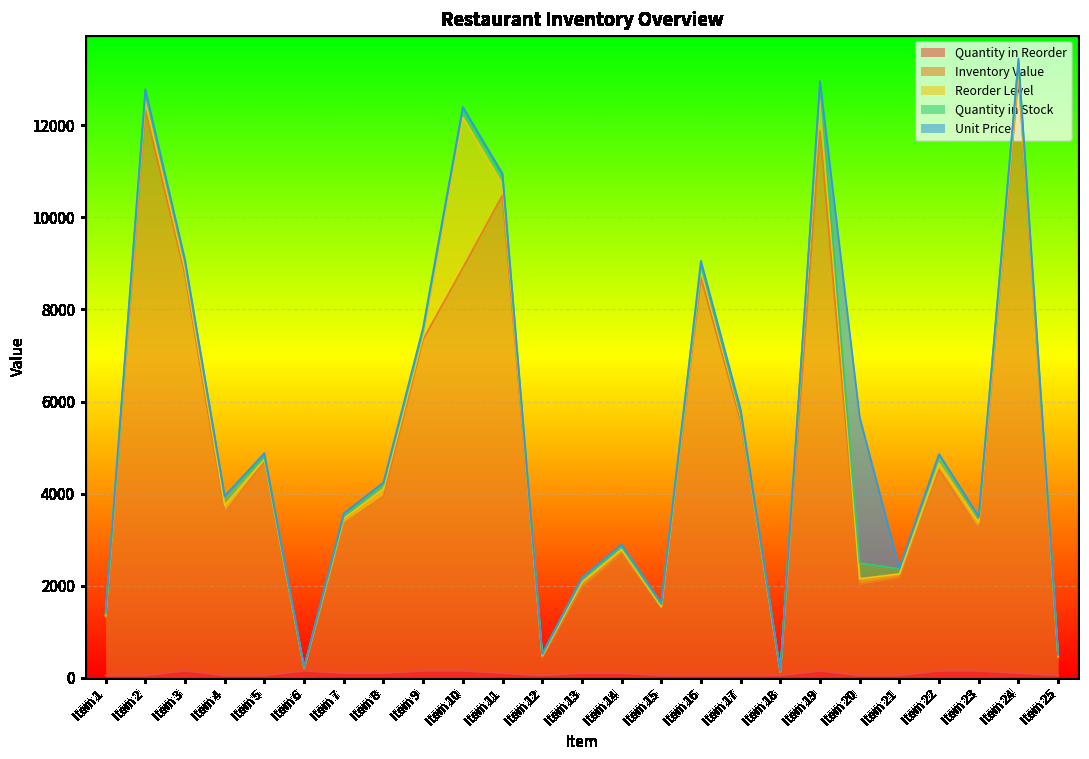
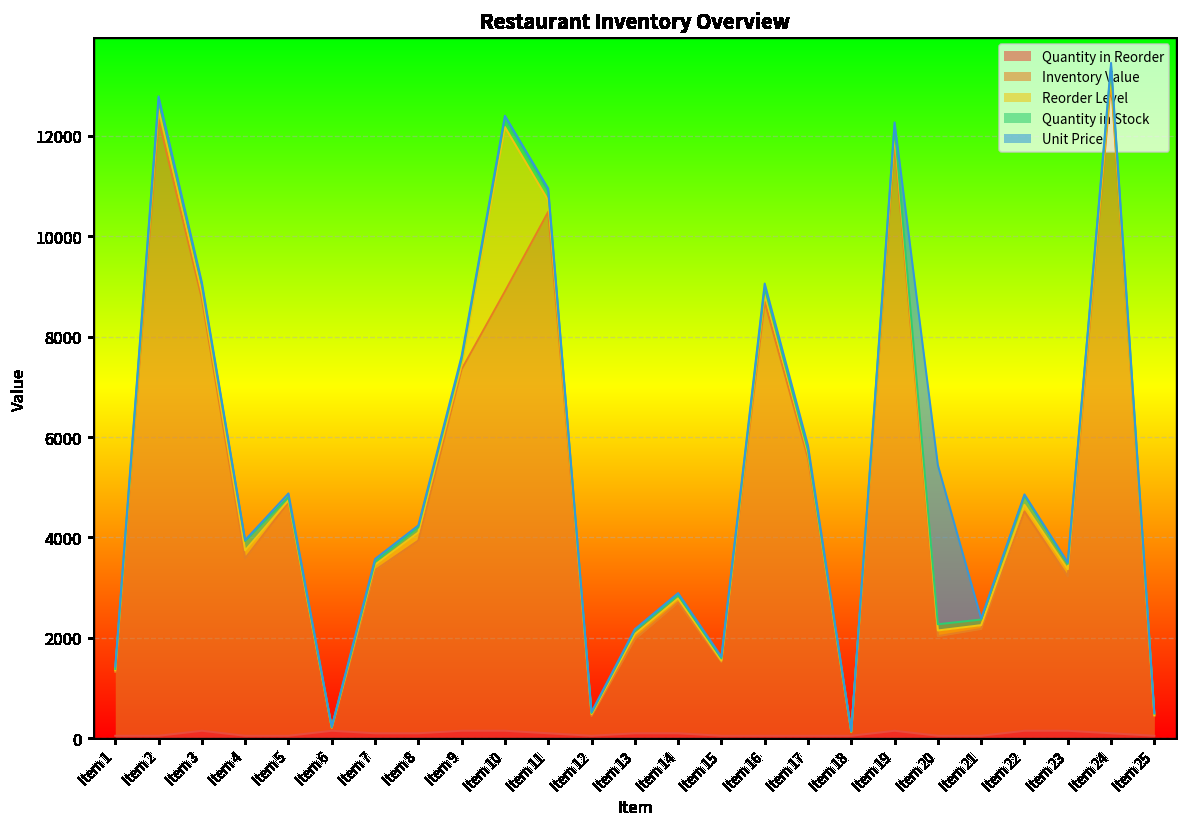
Reorder Level, Item 19: 900 -> 200
Quantity in Stock, Item 20: 300 -> 100
